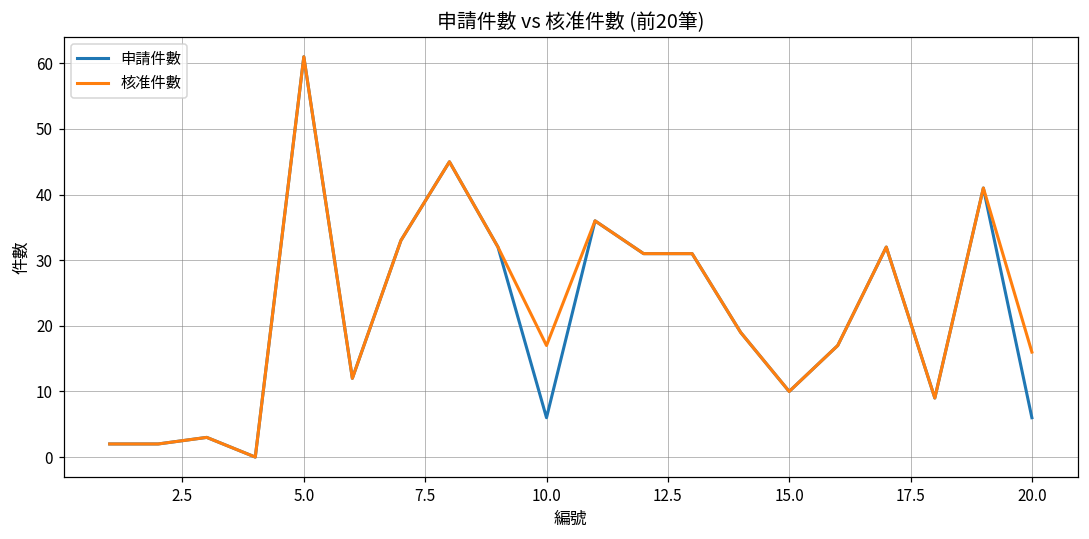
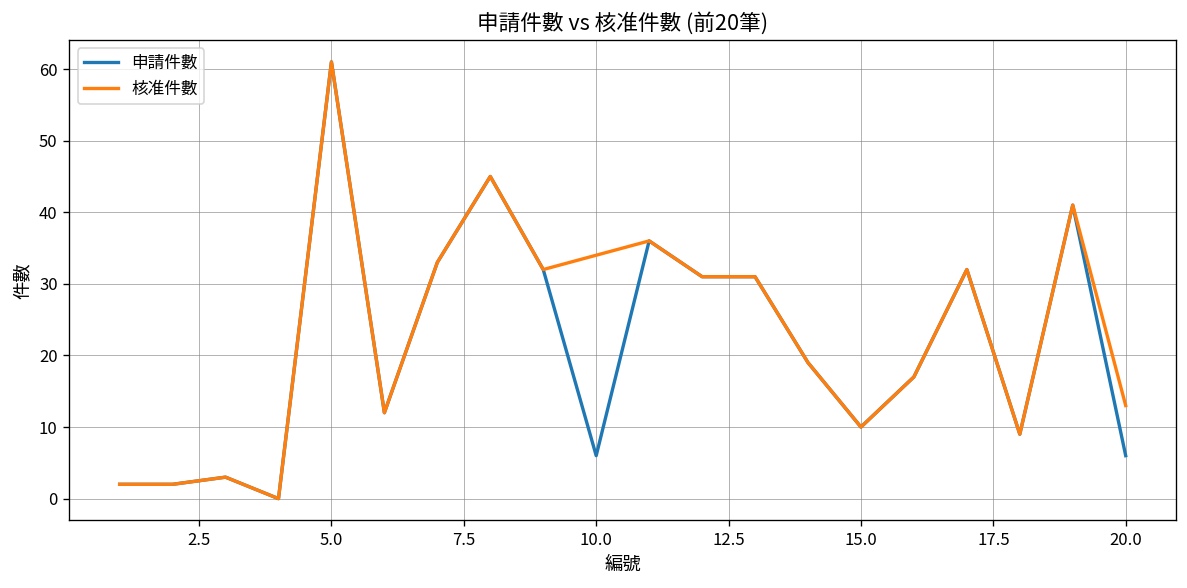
核准件數, 10.0: 17 -> 34
核准件數, 20.0: 16 -> 13
